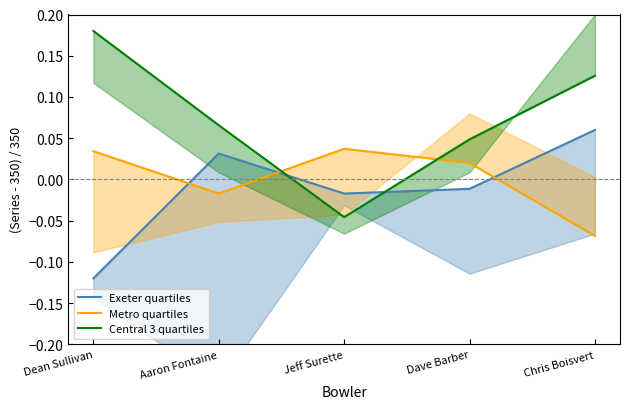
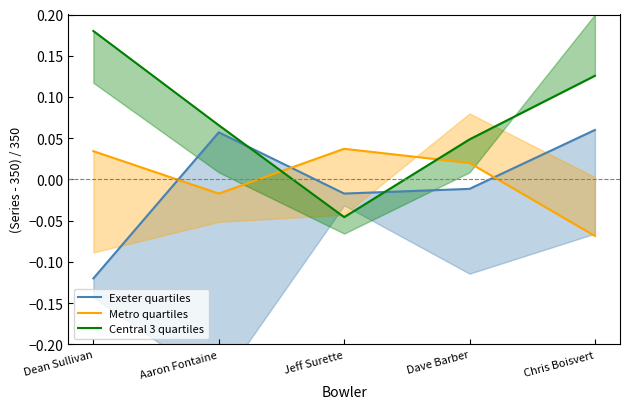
Exeter quartiles, Aaron Fontaine: 0.03 -> 0.06
